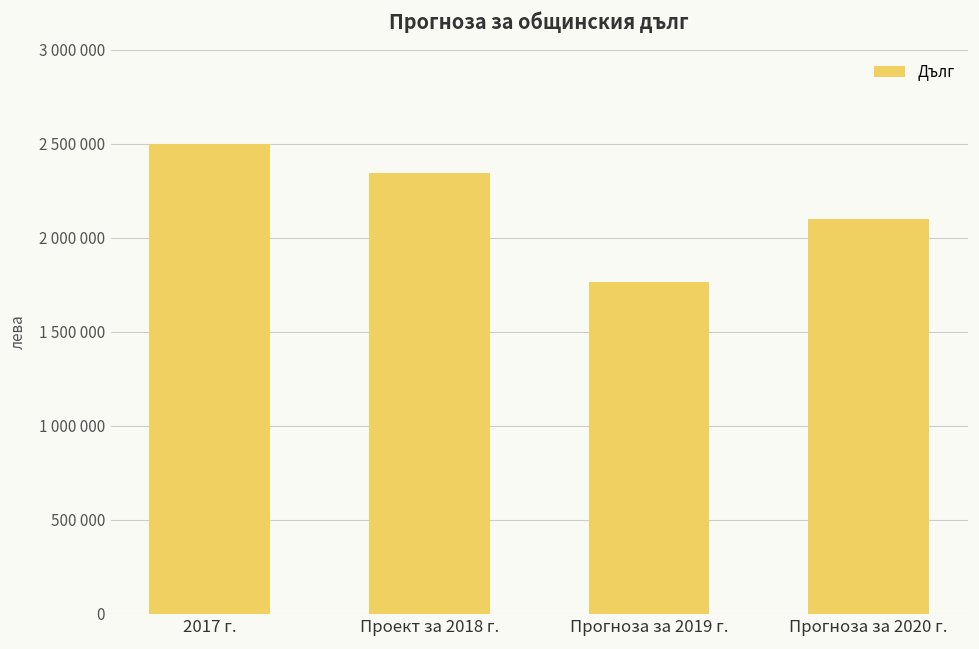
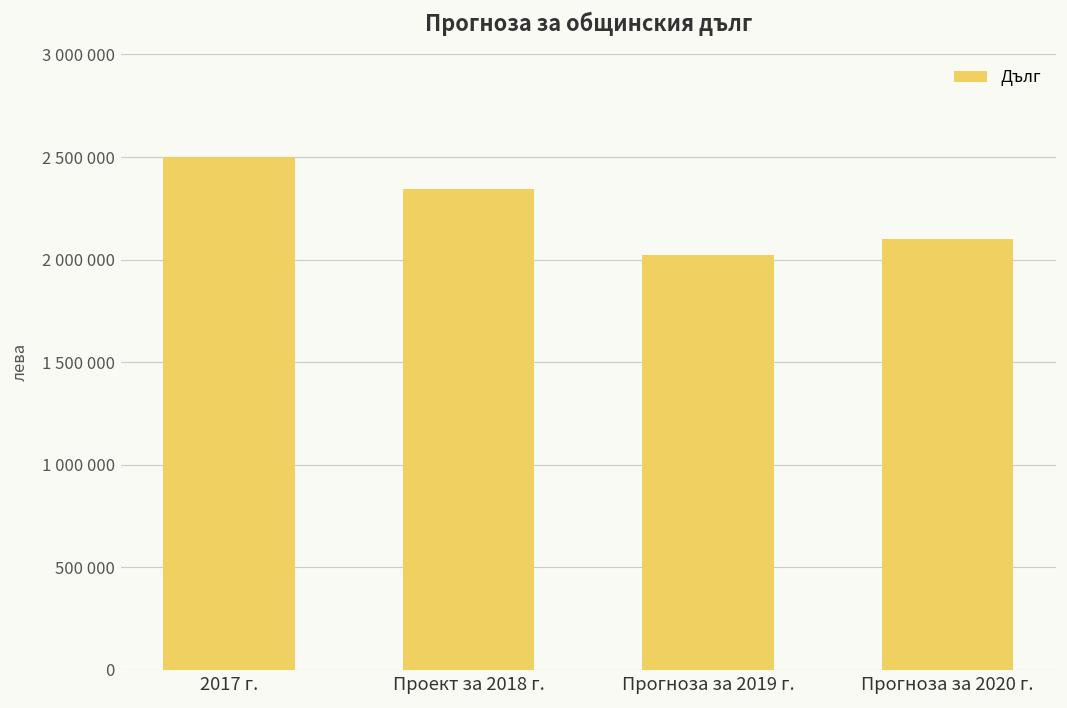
Прогноза за 2019 г.: 1760000 -> 2020000
